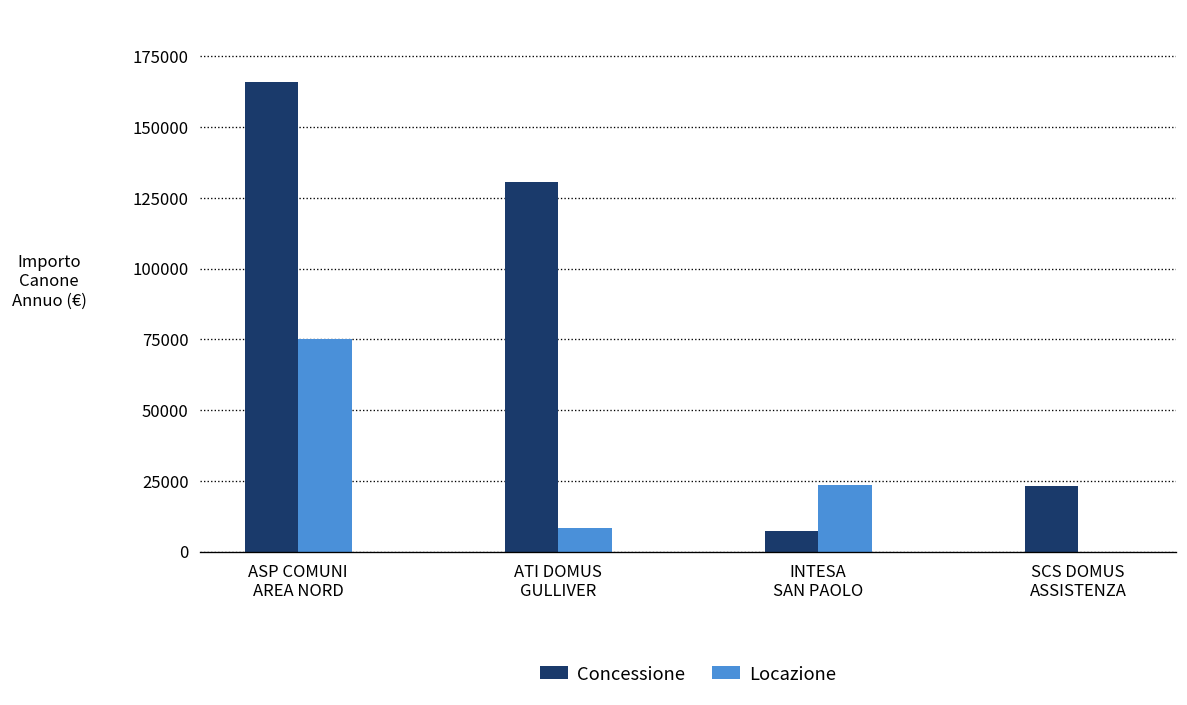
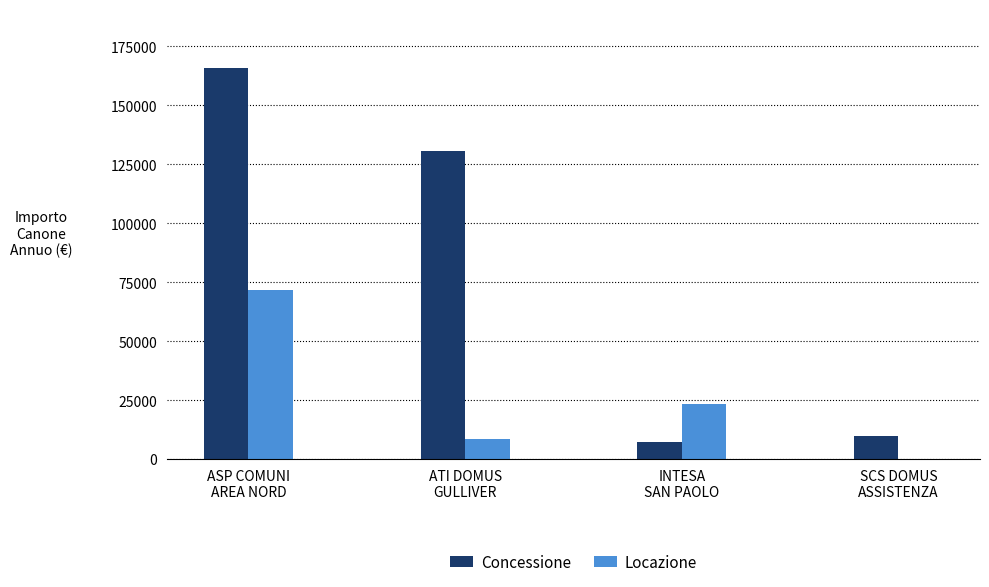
Locazione, ASP COMUNI AREA NORD: 75000 -> 72000
Concessione, SCS DOMUS ASSISTENZA: 23000 -> 10000
